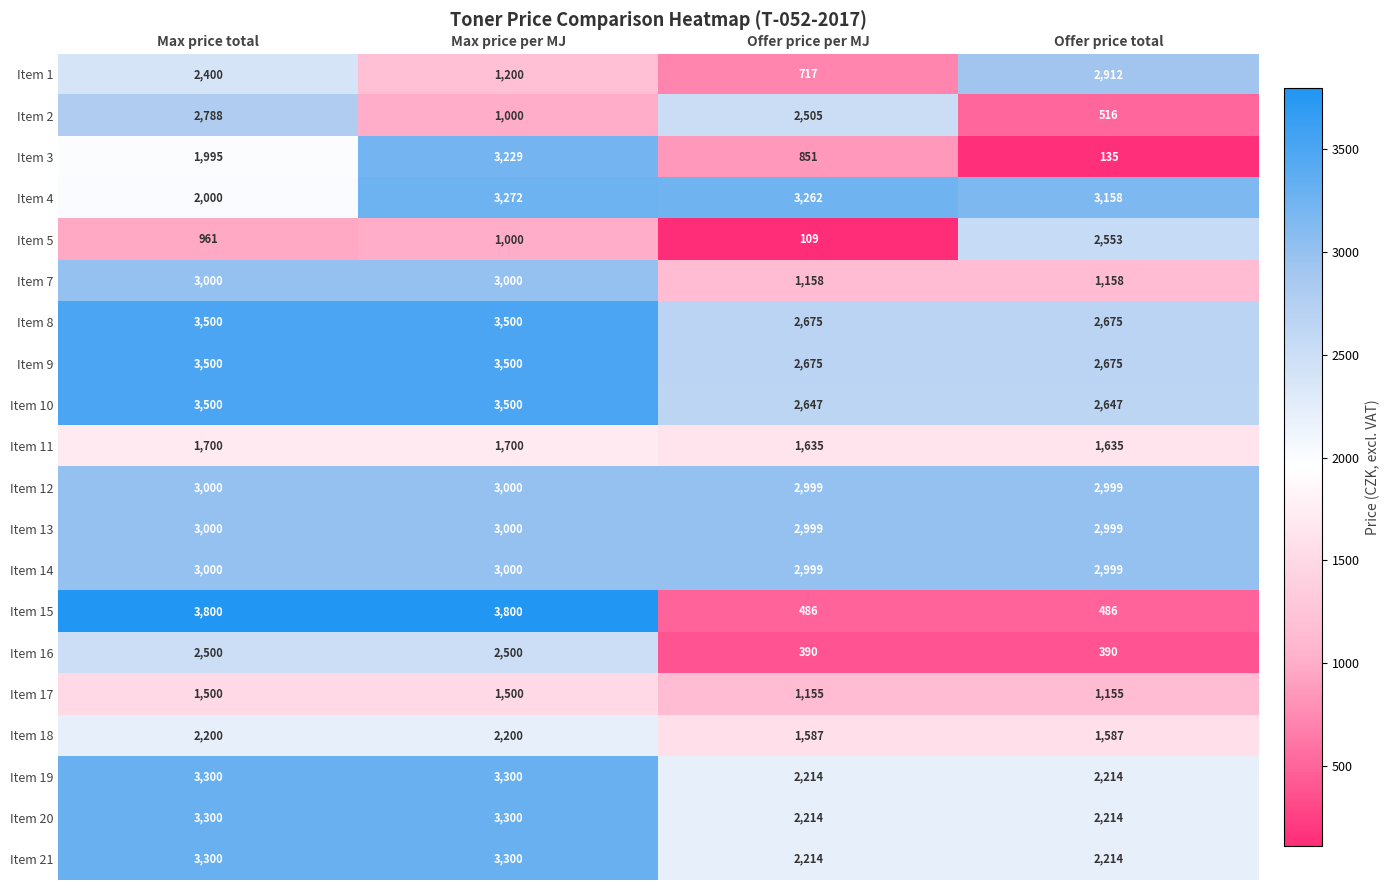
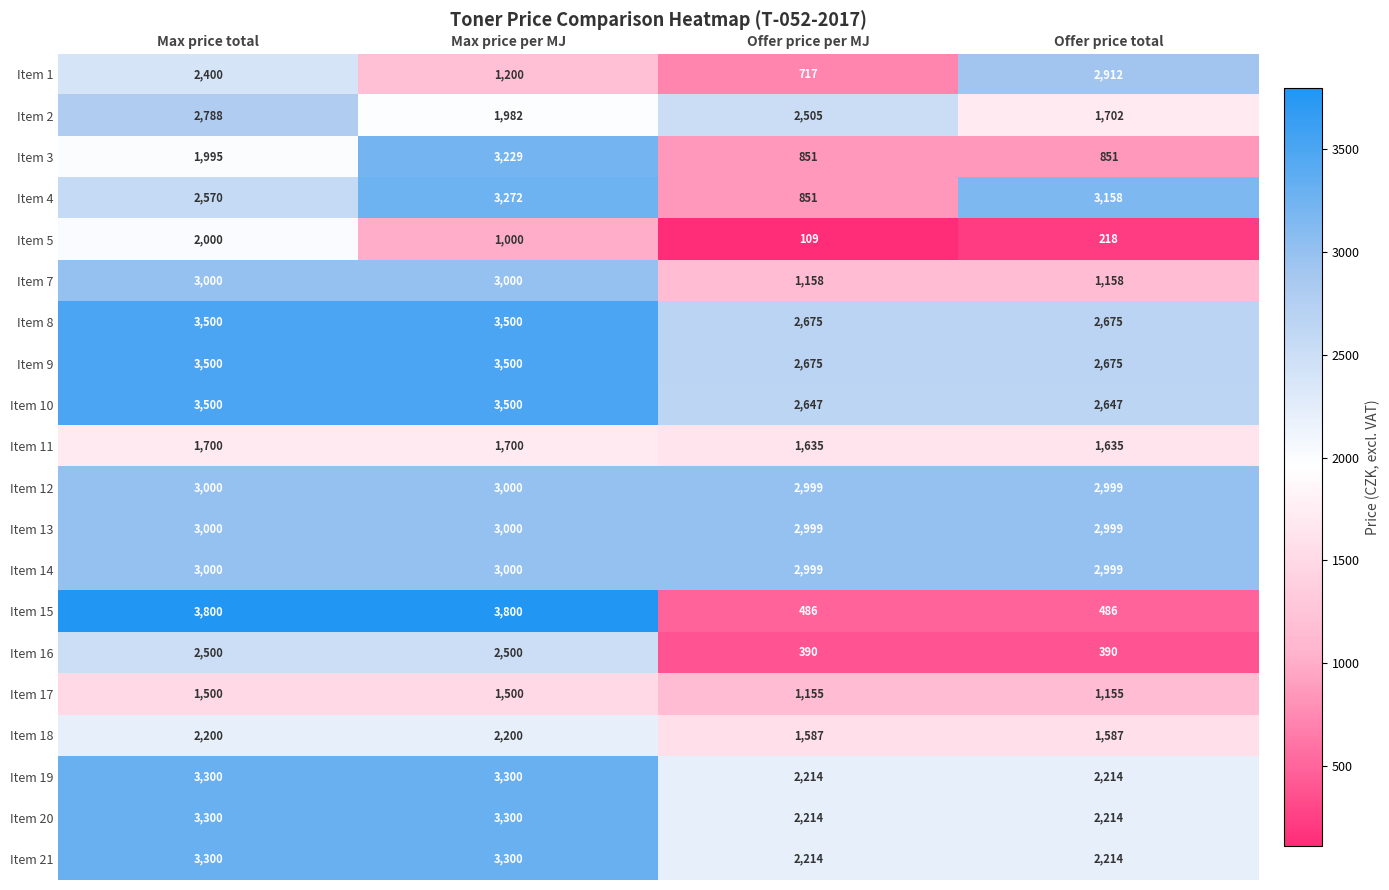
Item 2, Max price per MJ: 1,000 -> 1,982
Item 2, Offer price total: 516 -> 1,702
Item 3, Offer price total: 135 -> 851
Item 4, Max price total: 2,000 -> 2,570
Item 4, Offer price per MJ: 3,262 -> 851
Item 5, Max price total: 961 -> 2,000
Item 5, Offer price total: 2,553 -> 218
